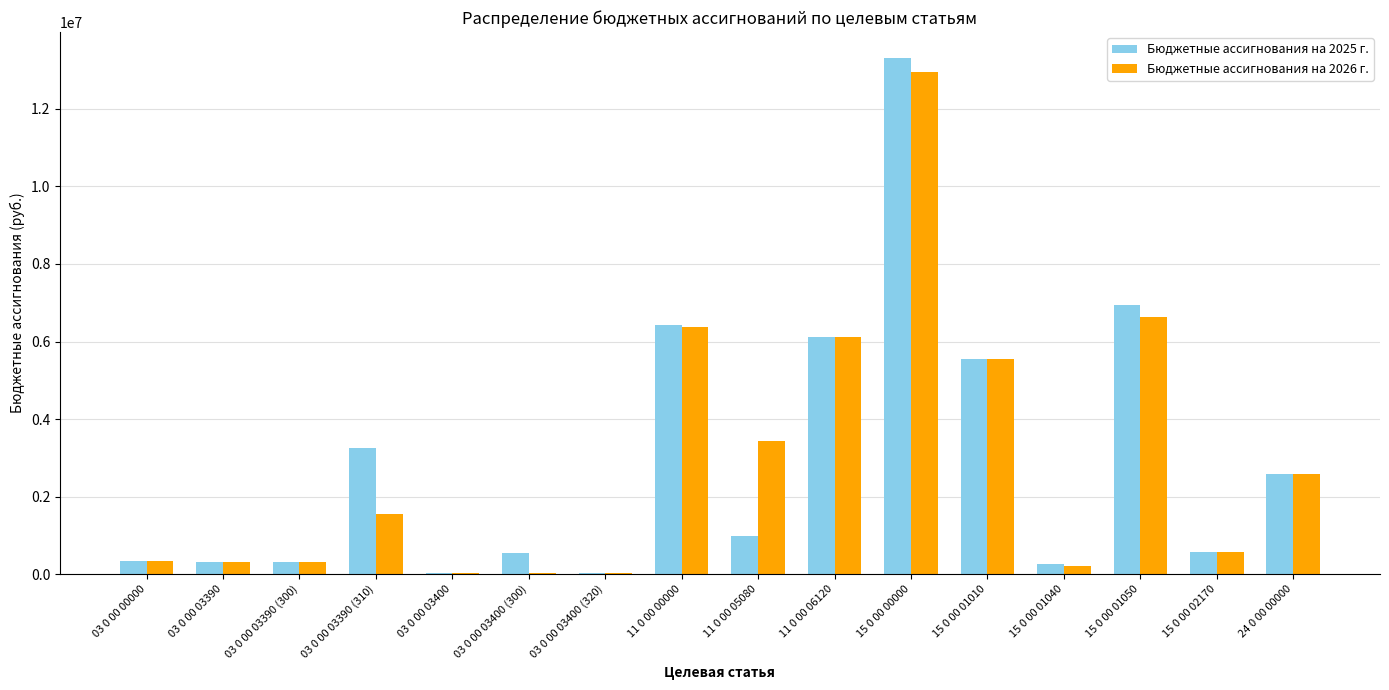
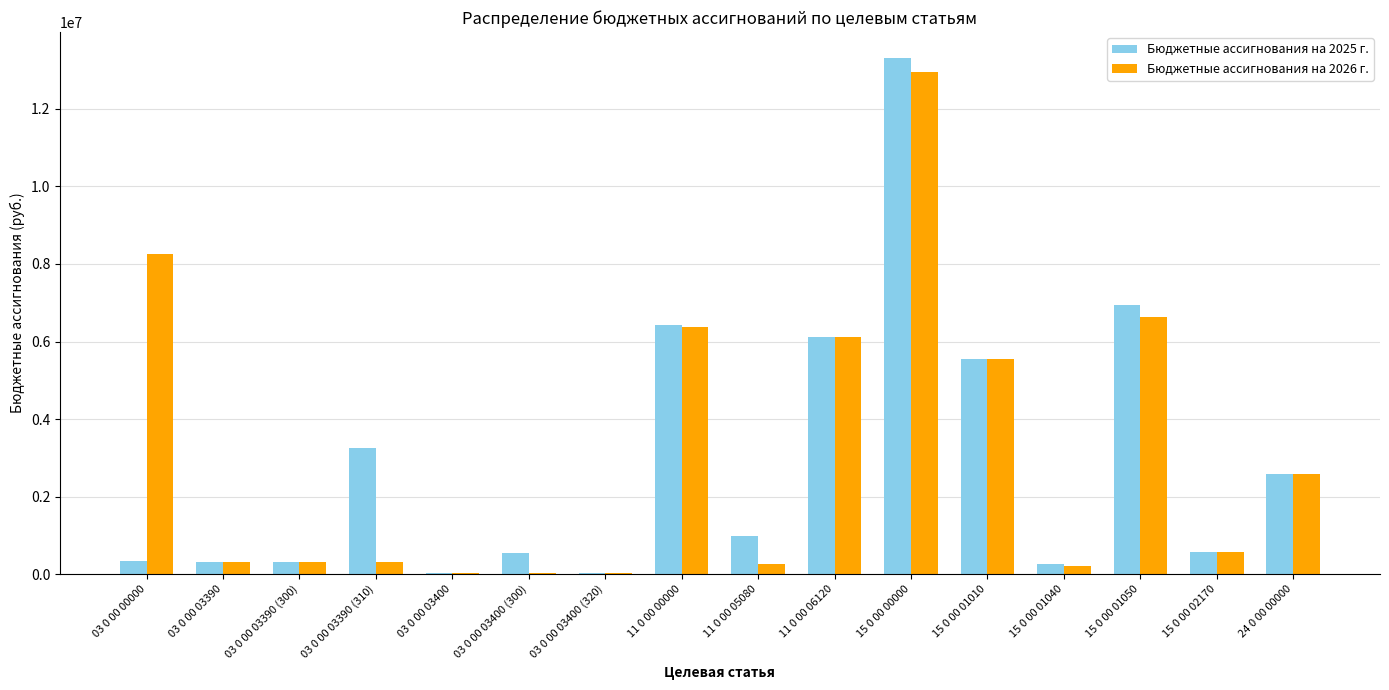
Бюджетные ассигнования на 2026 г., 03 0 00 00000: 300000 -> 8300000
Бюджетные ассигнования на 2026 г., 03 0 00 03390 (310): 1600000 -> 300000
Бюджетные ассигнования на 2026 г., 11 0 00 05080: 3400000 -> 300000
